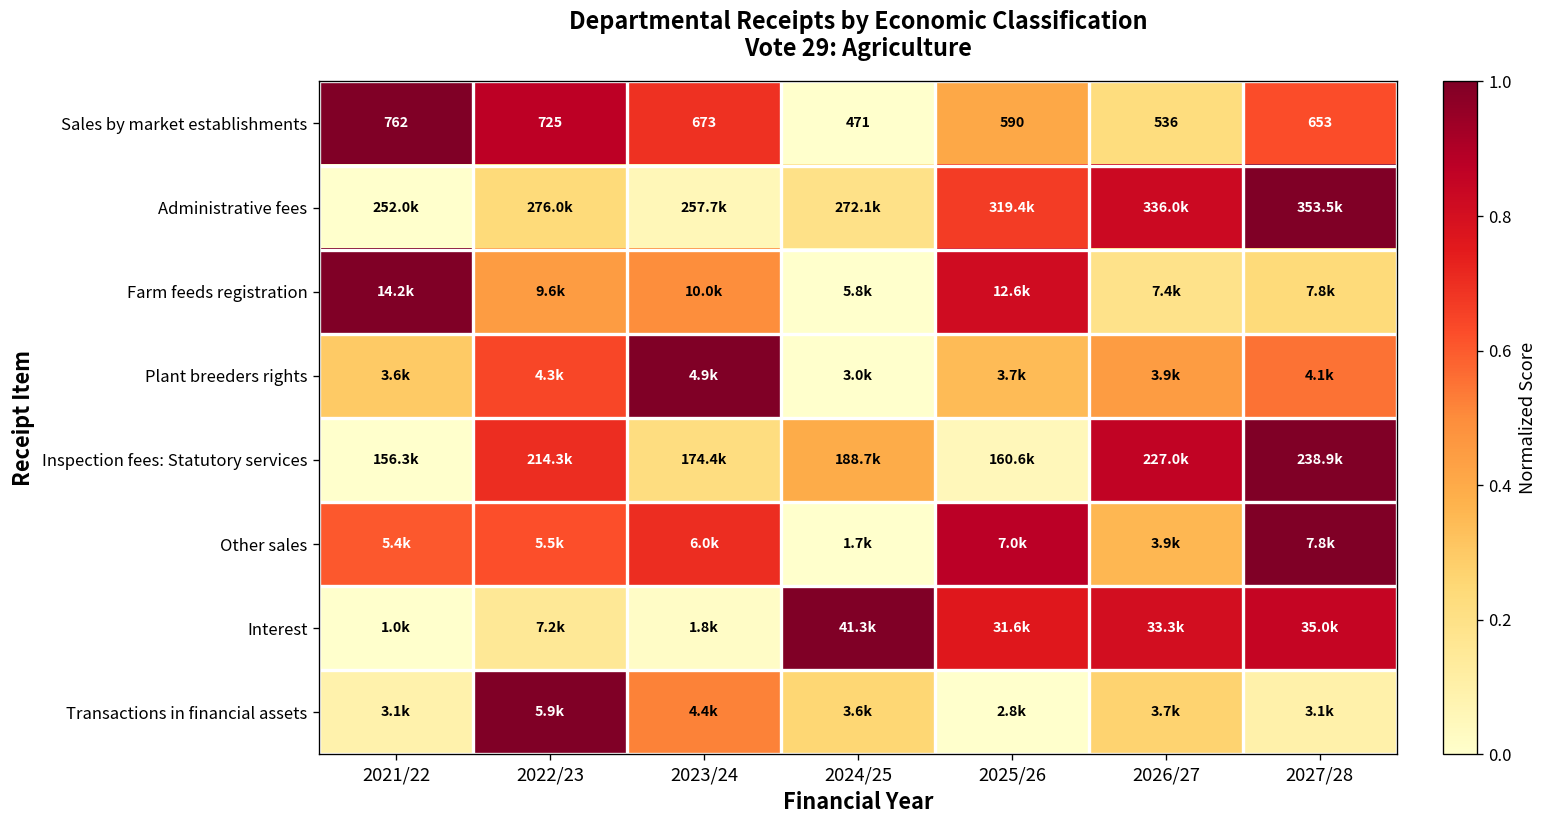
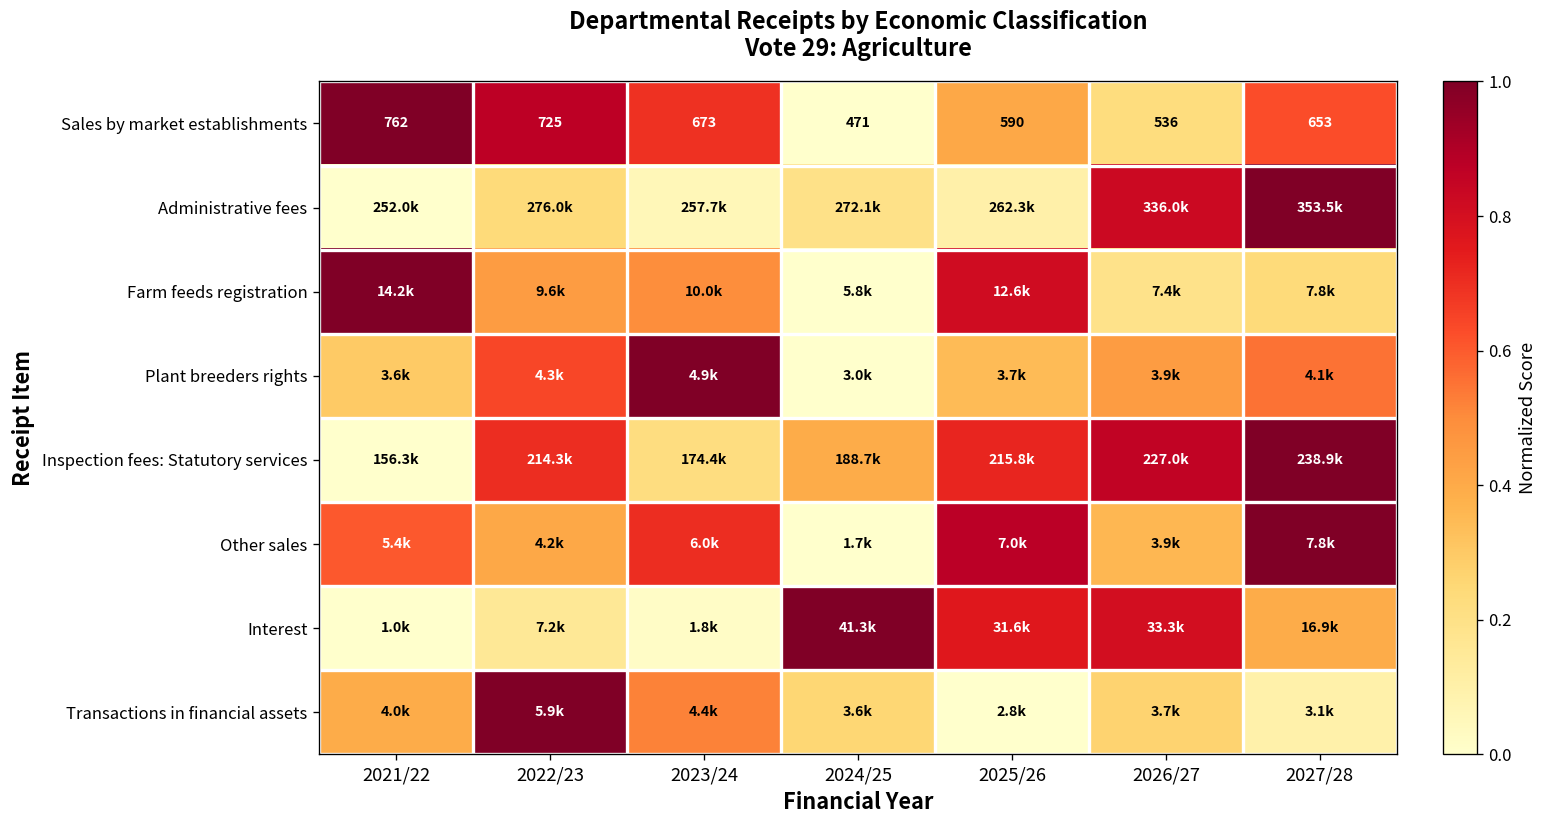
Administrative fees, 2025/26: 319.4k -> 262.3k
Inspection fees: Statutory services, 2025/26: 160.6k -> 215.8k
Other sales, 2022/23: 5.5k -> 4.2k
Interest, 2027/28: 35.0k -> 16.9k
Transactions in financial assets, 2021/22: 3.1k -> 4.0k
